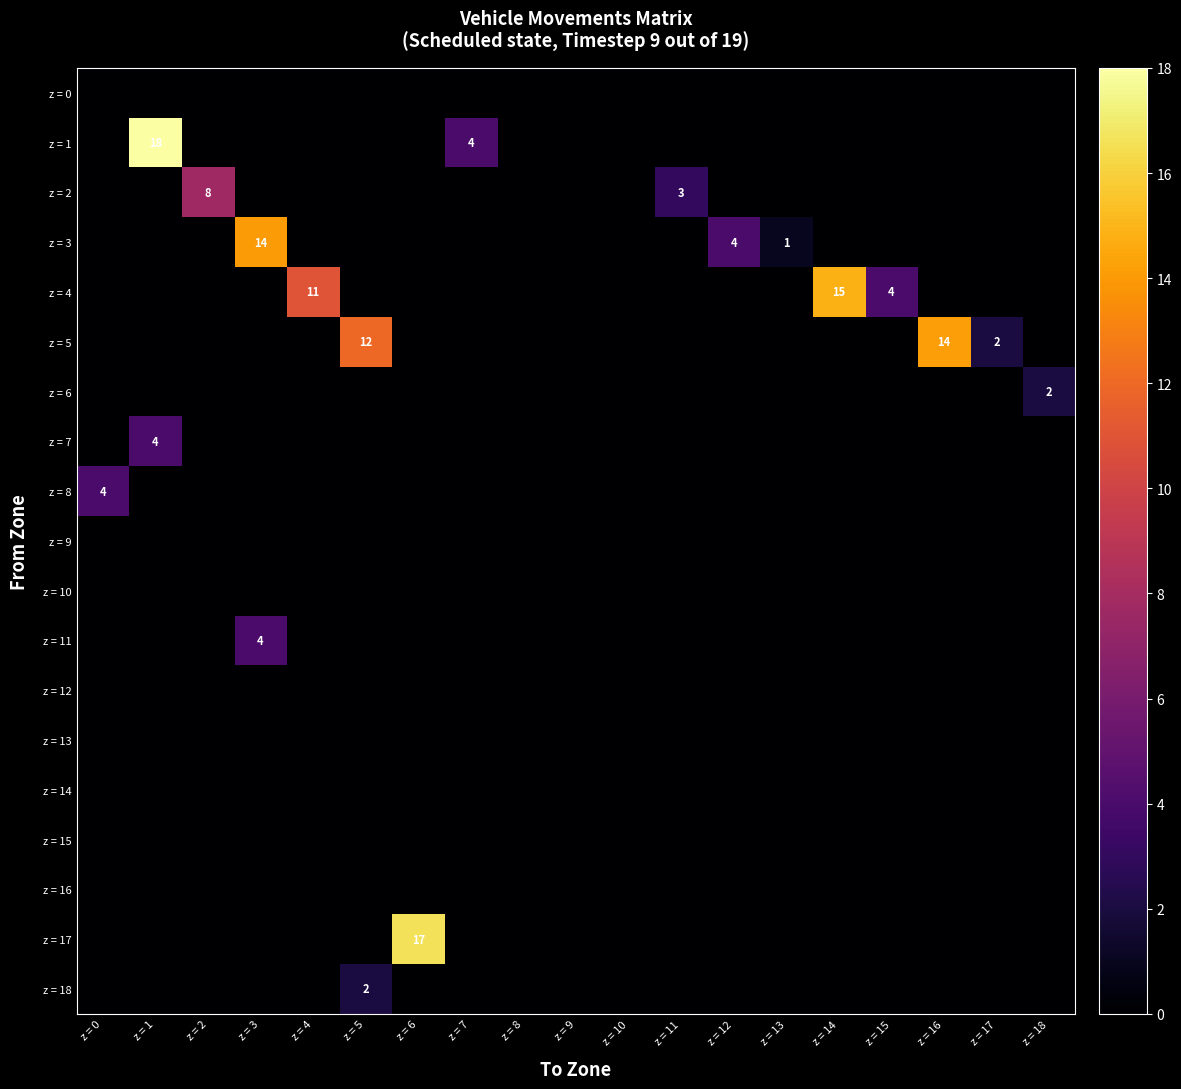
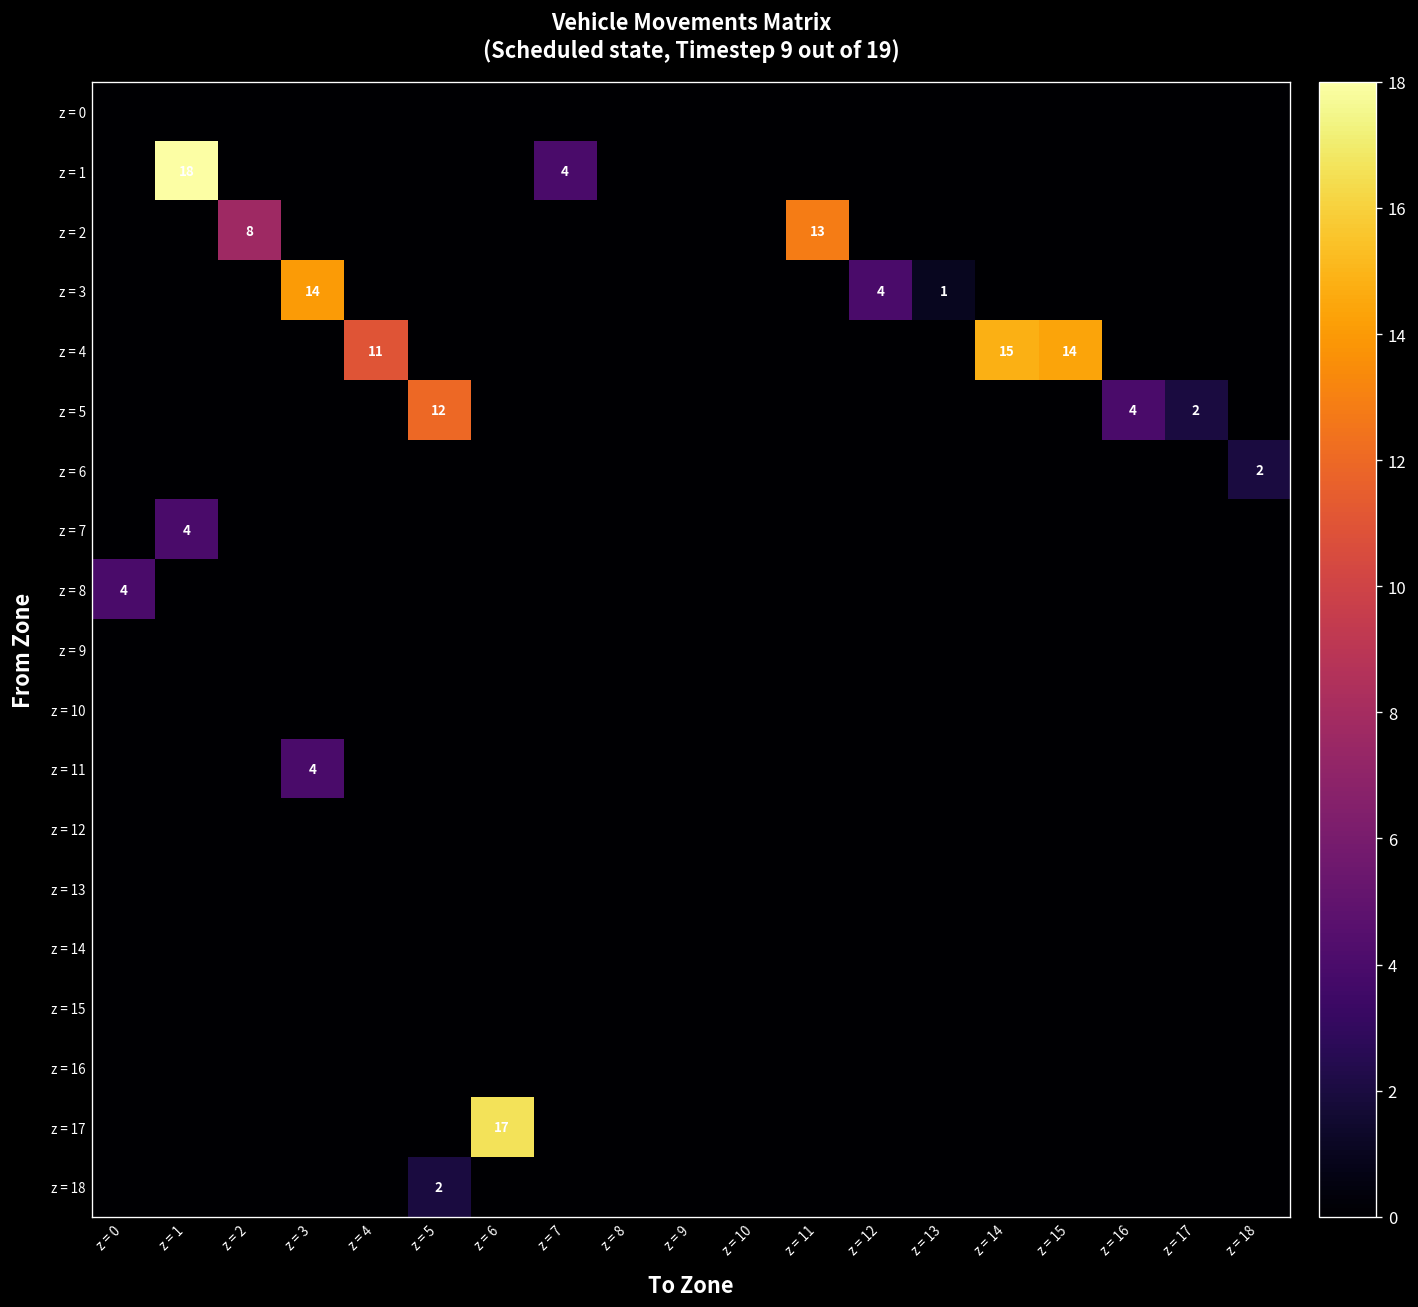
z = 2, z = 11: 3 -> 13
z = 4, z = 15: 4 -> 14
z = 5, z = 16: 14 -> 4
